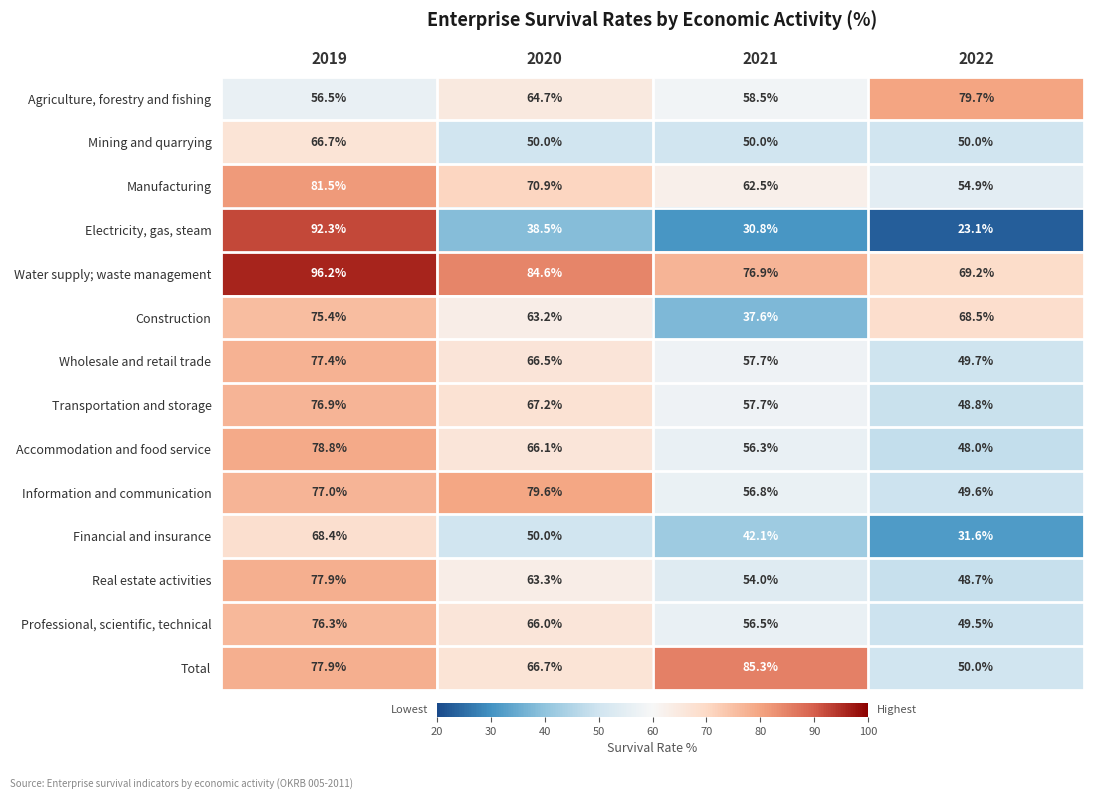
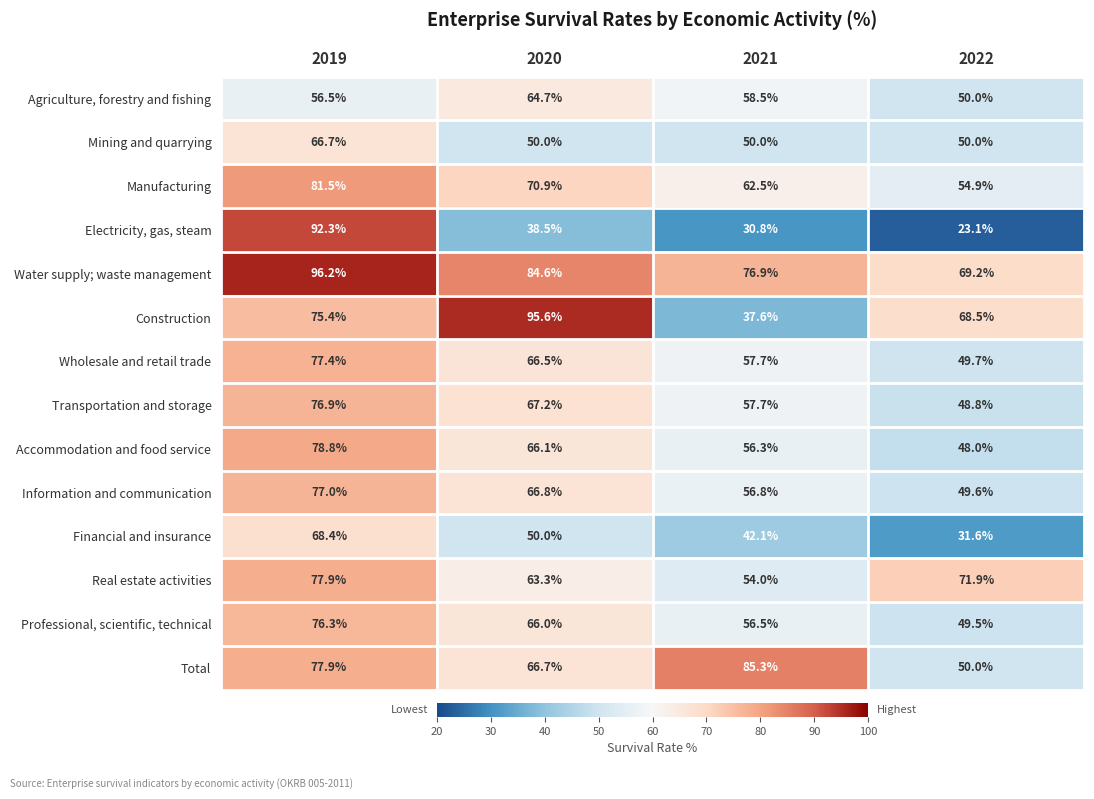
Agriculture, forestry and fishing, 2022: 79.7% -> 50.0%
Construction, 2020: 63.2% -> 95.6%
Information and communication, 2020: 79.6% -> 66.8%
Real estate activities, 2022: 48.7% -> 71.9%
